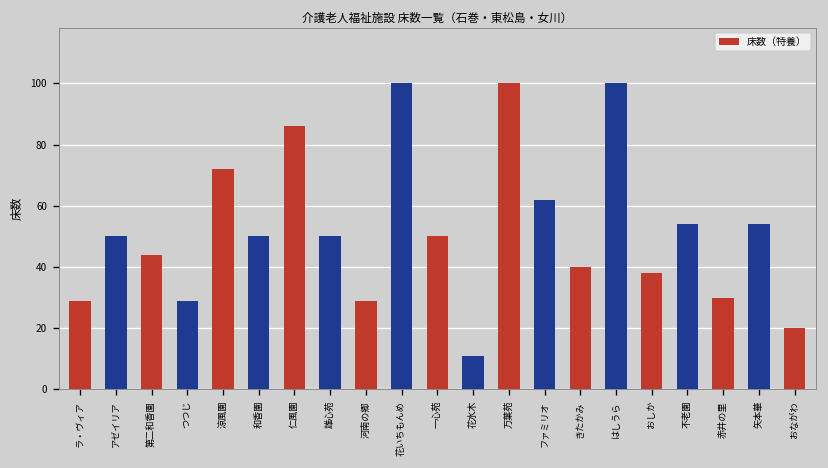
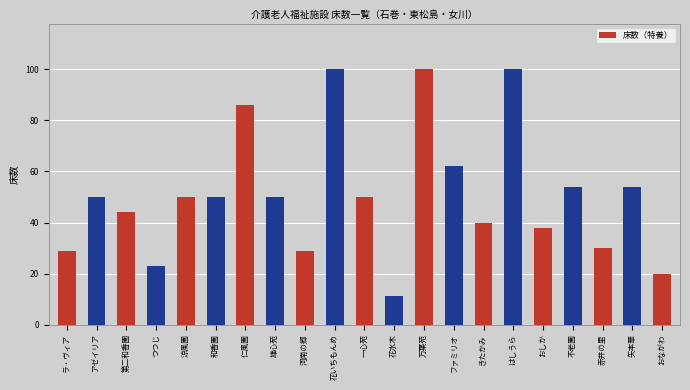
つつじ: 29 -> 23
涼風園: 72 -> 50
